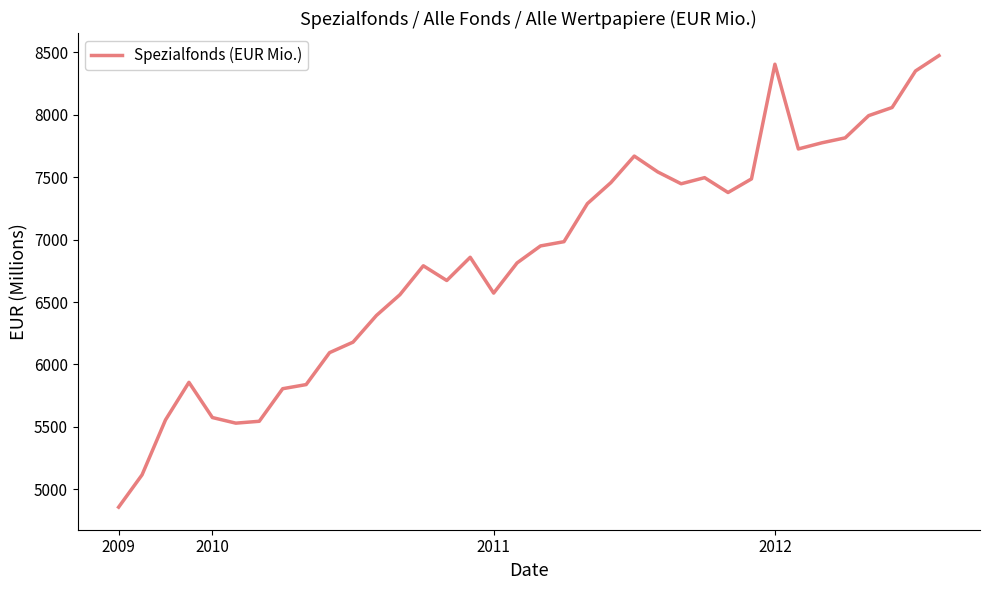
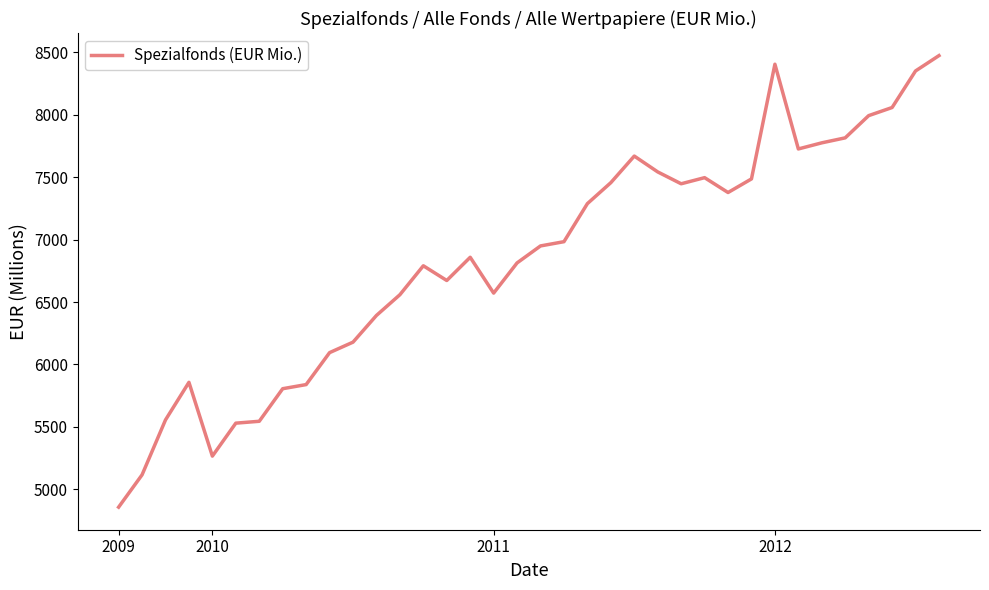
2010: 5580 -> 5270
